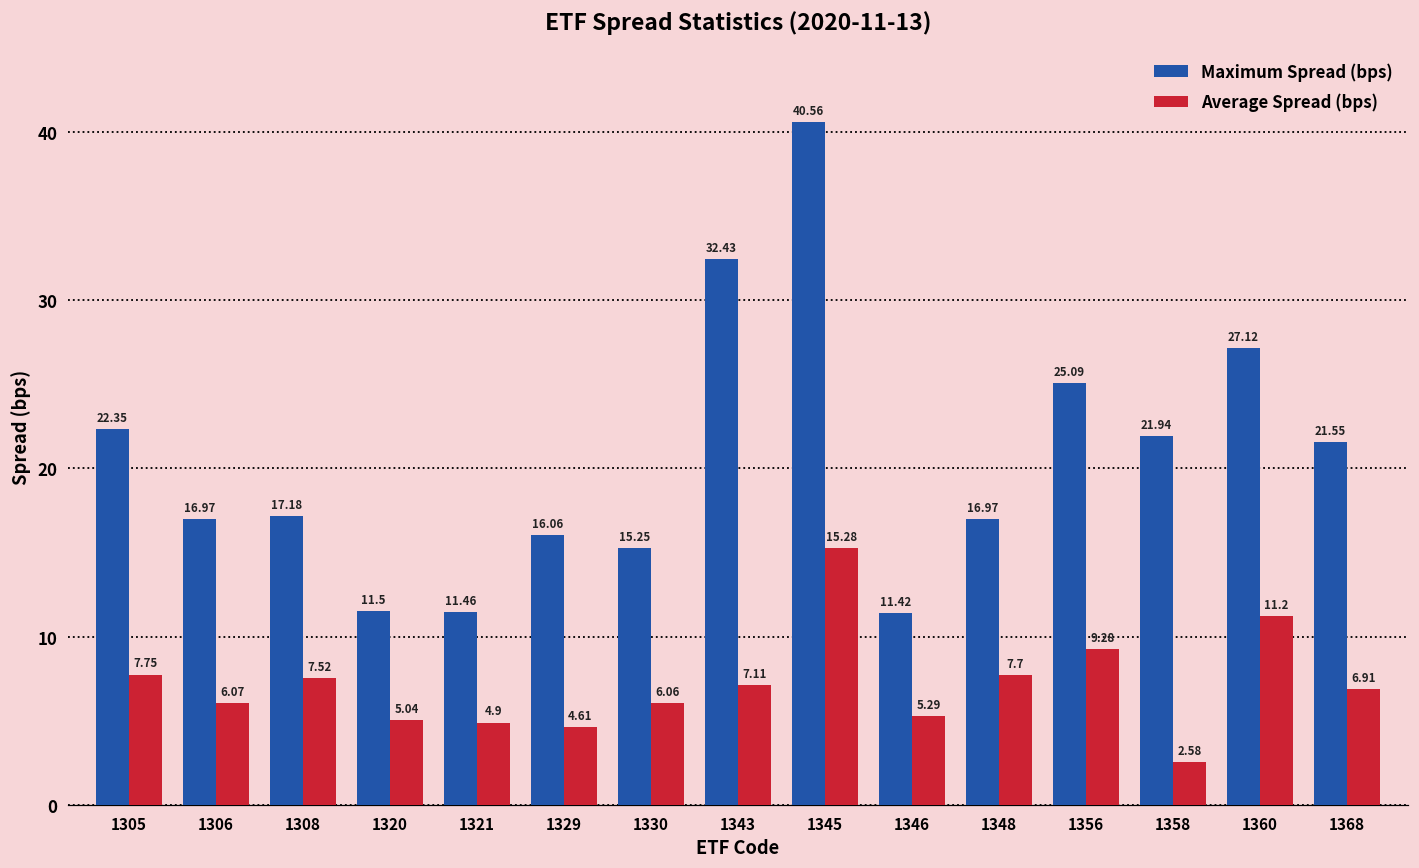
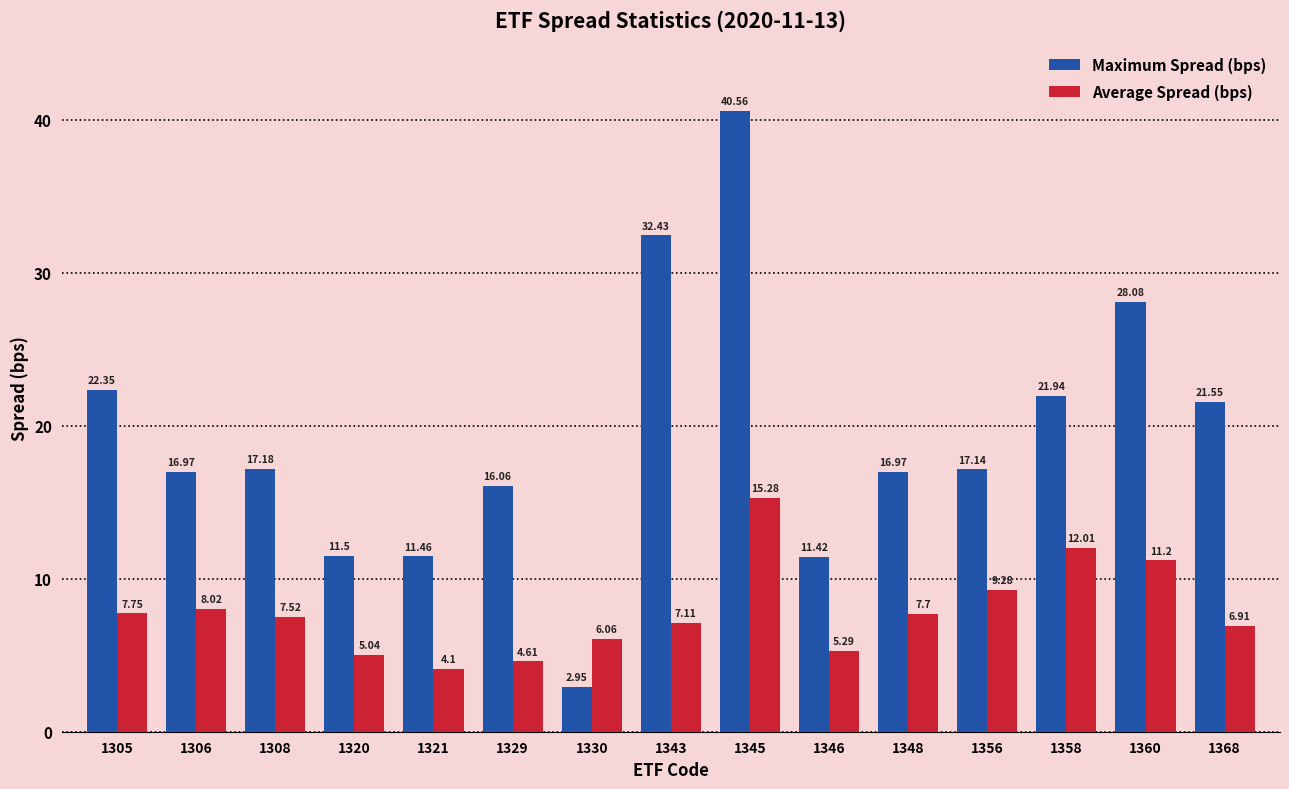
Average Spread (bps), 1306: 6.07 -> 8.02
Average Spread (bps), 1321: 4.9 -> 4.1
Maximum Spread (bps), 1330: 15.25 -> 2.95
Maximum Spread (bps), 1356: 25.09 -> 17.14
Average Spread (bps), 1358: 2.58 -> 12.01
Maximum Spread (bps), 1360: 27.12 -> 28.08
